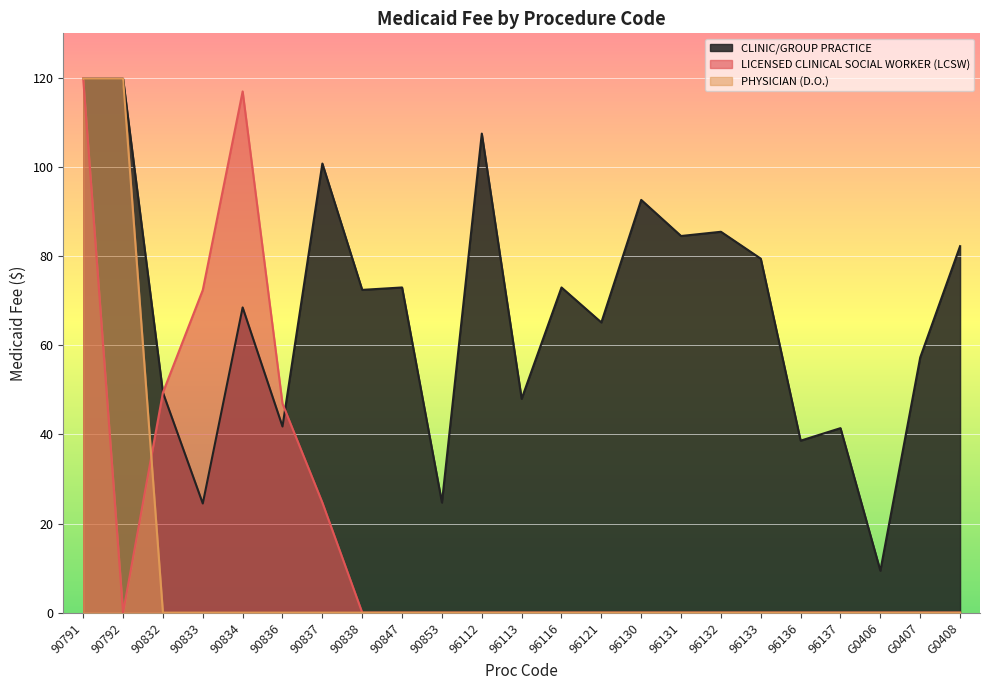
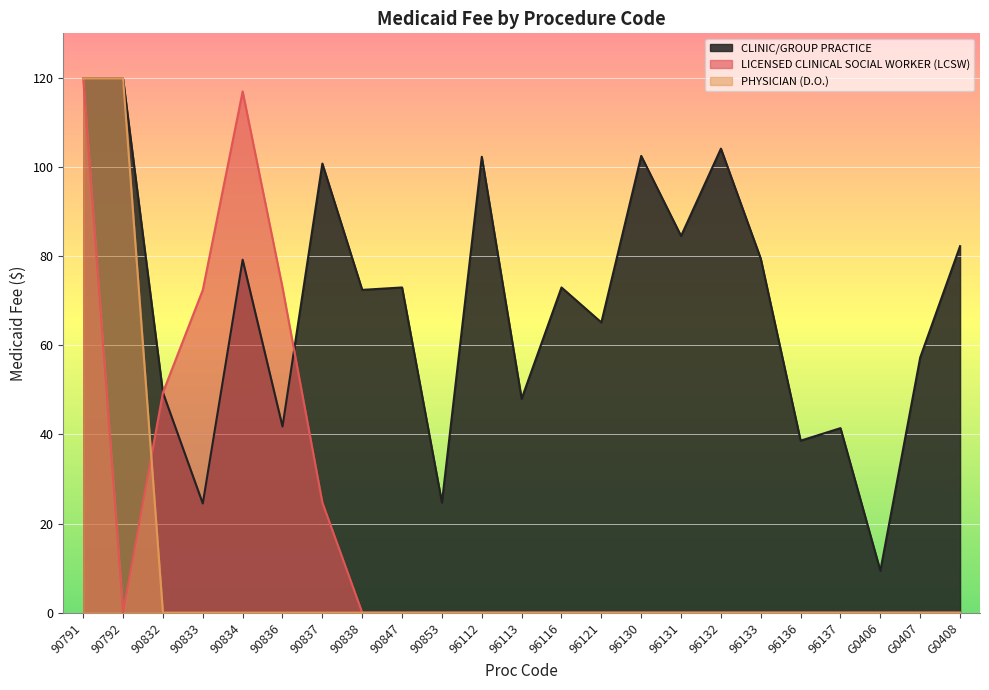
CLINIC/GROUP PRACTICE, 90834: 68 -> 79
LICENSED CLINICAL SOCIAL WORKER (LCSW), 90836: 47 -> 73
CLINIC/GROUP PRACTICE, 96112: 108 -> 102
CLINIC/GROUP PRACTICE, 96130: 93 -> 102
CLINIC/GROUP PRACTICE, 96132: 85 -> 104
